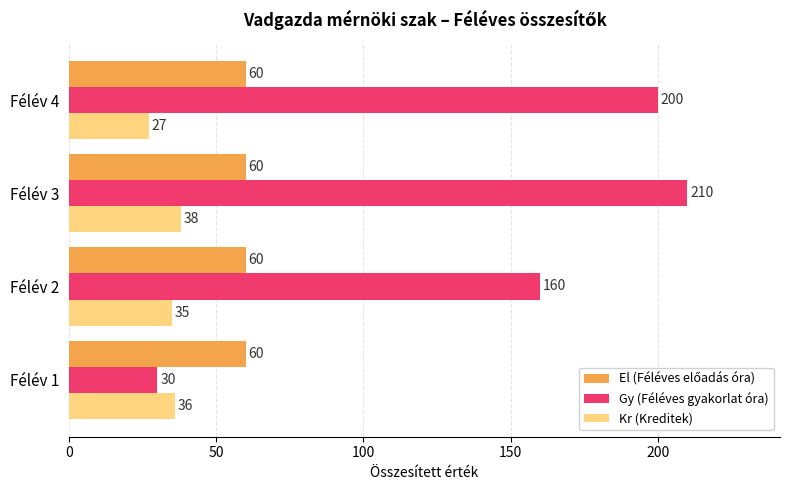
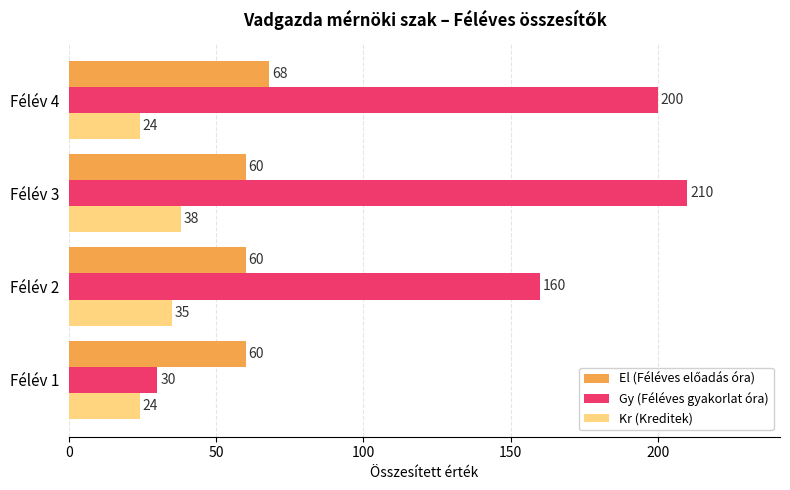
El (Féléves előadás óra), Félév 4: 60 -> 68
Kr (Kreditek), Félév 4: 27 -> 24
Kr (Kreditek), Félév 1: 36 -> 24
